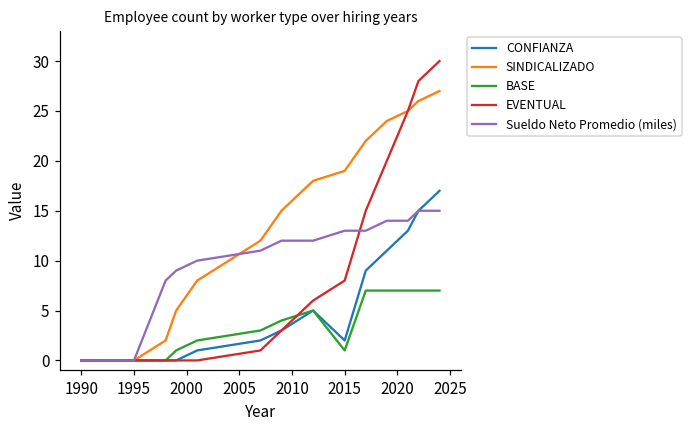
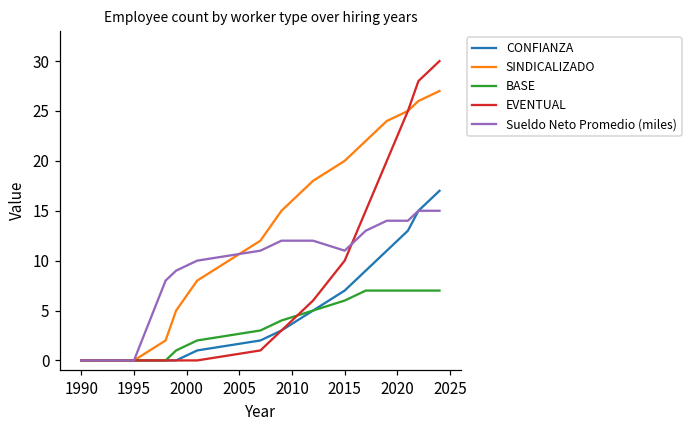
CONFIANZA, 2015: 2 -> 7
SINDICALIZADO, 2015: 19 -> 20
BASE, 2015: 1 -> 6
EVENTUAL, 2015: 8 -> 10
Sueldo Neto Promedio (miles), 2015: 13 -> 11
